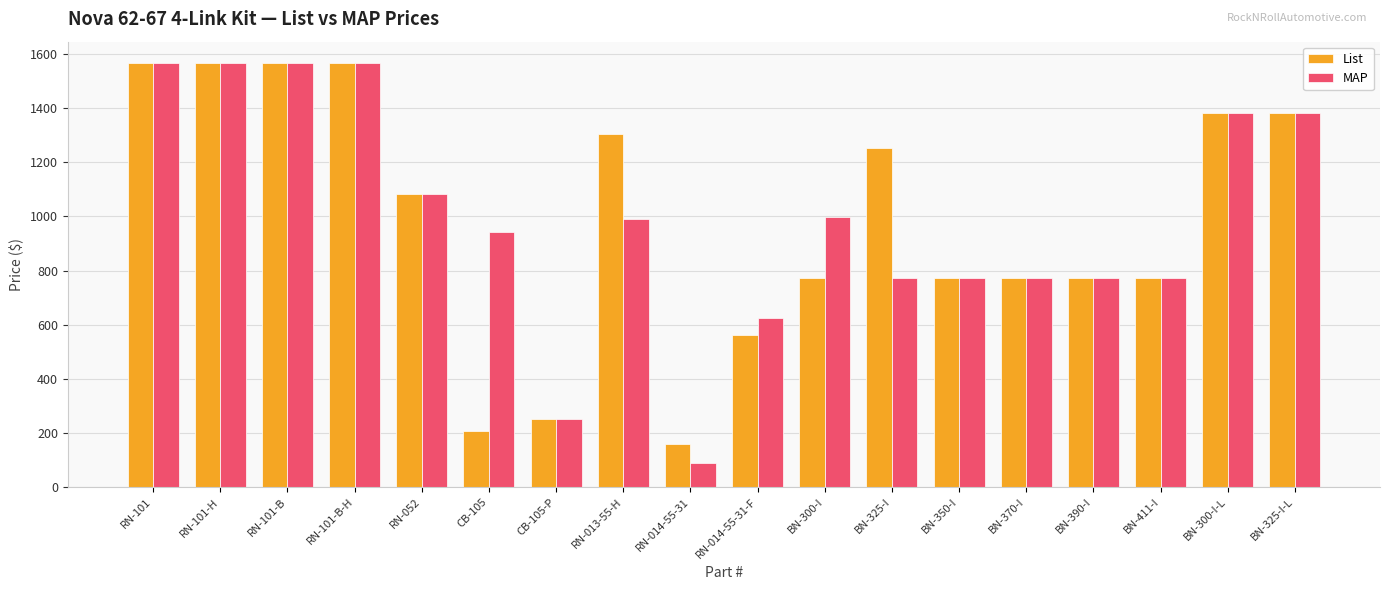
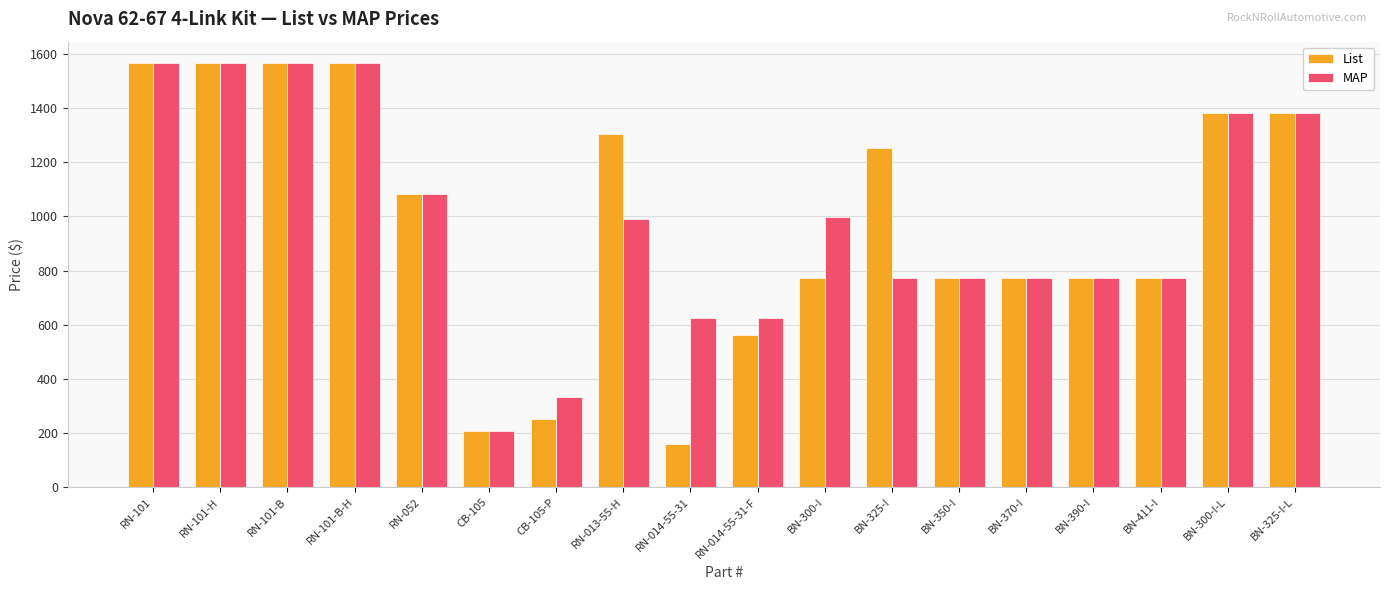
MAP, CB-105: 940 -> 210
MAP, CB-105-P: 250 -> 330
MAP, RN-014-55-31: 90 -> 620
